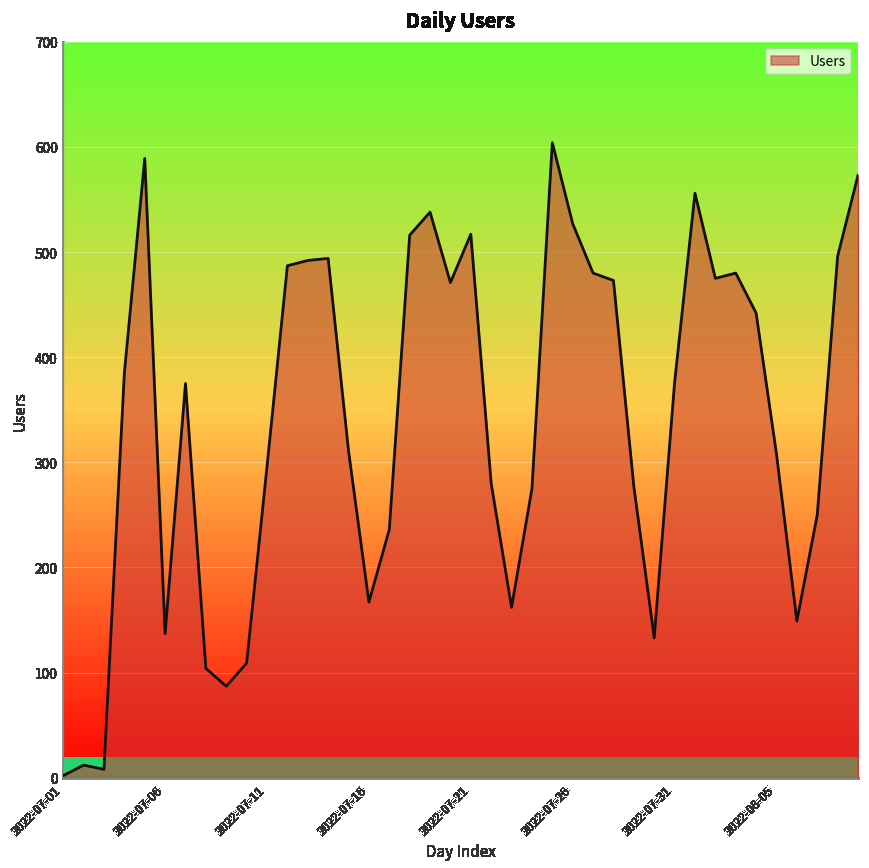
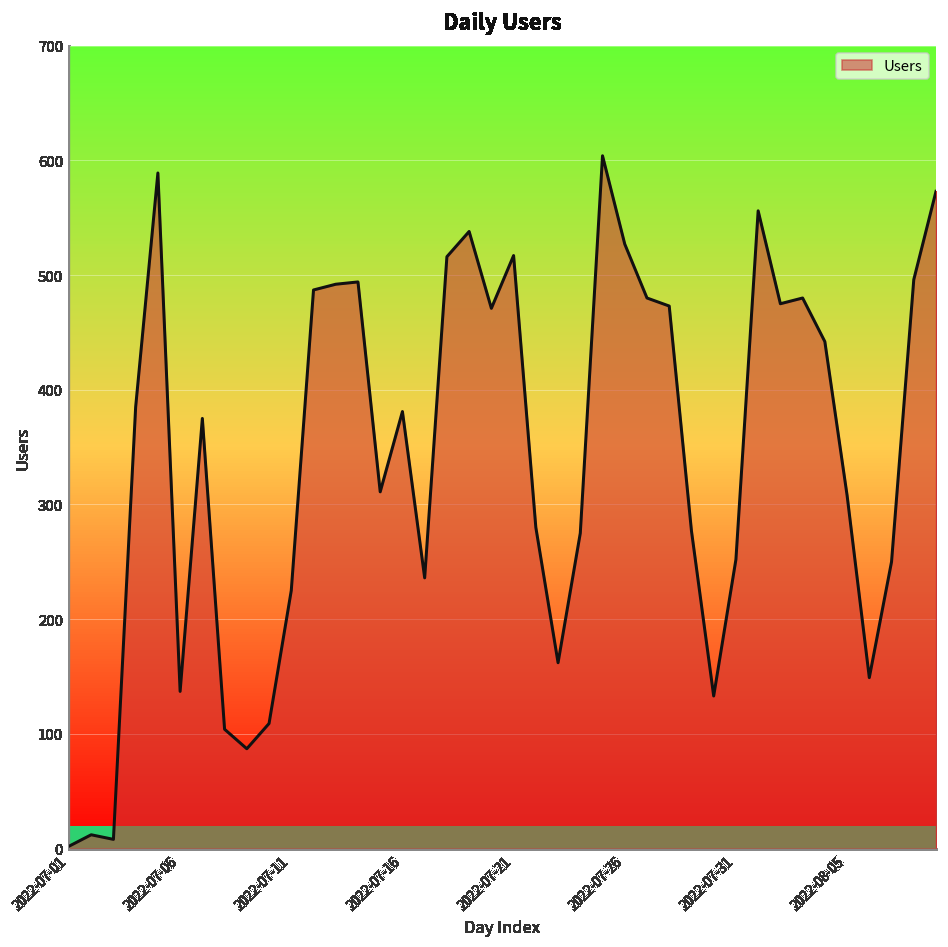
2022-07-11: 300 -> 230
2022-07-16: 170 -> 380
2022-07-31: 380 -> 250
